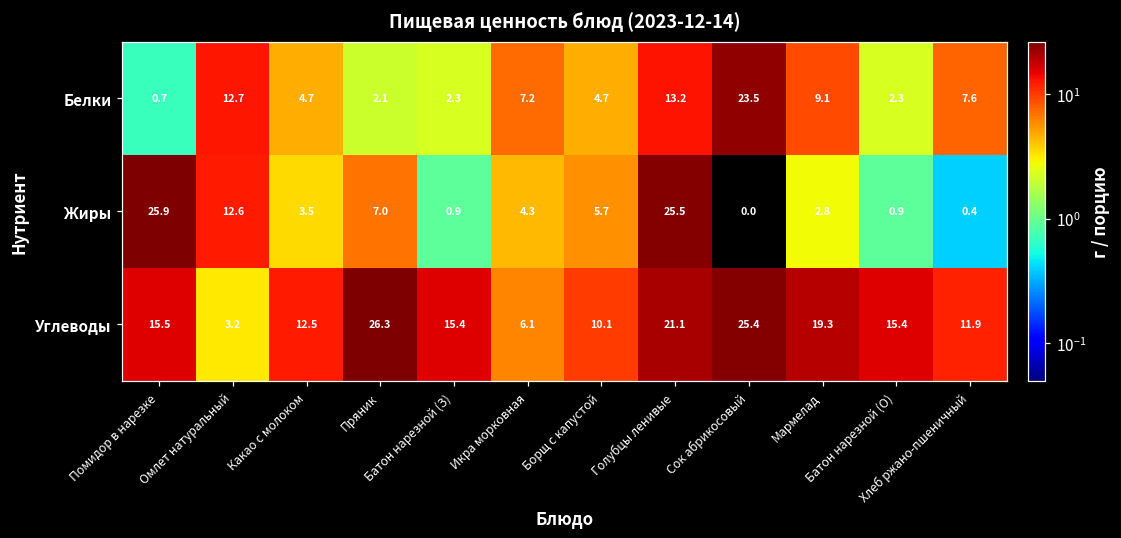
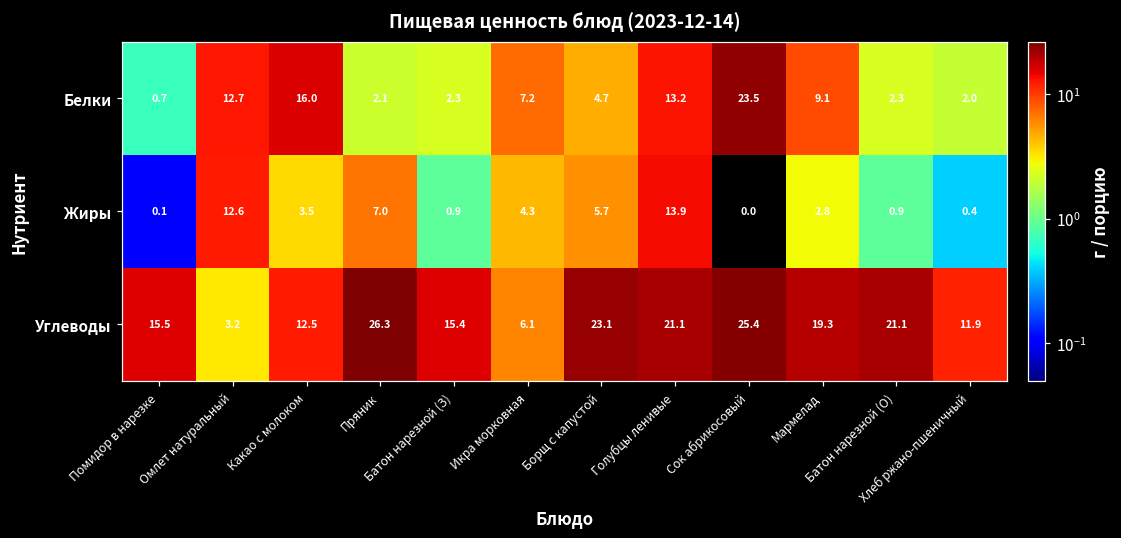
Белки, Какао с молоком: 4.7 -> 16.0
Белки, Хлеб ржано-пшеничный: 7.6 -> 2.0
Жиры, Помидор в нарезке: 25.9 -> 0.1
Жиры, Голубцы ленивые: 25.5 -> 13.9
Углеводы, Борщ с капустой: 10.1 -> 23.1
Углеводы, Батон нарезной (О): 15.4 -> 21.1
